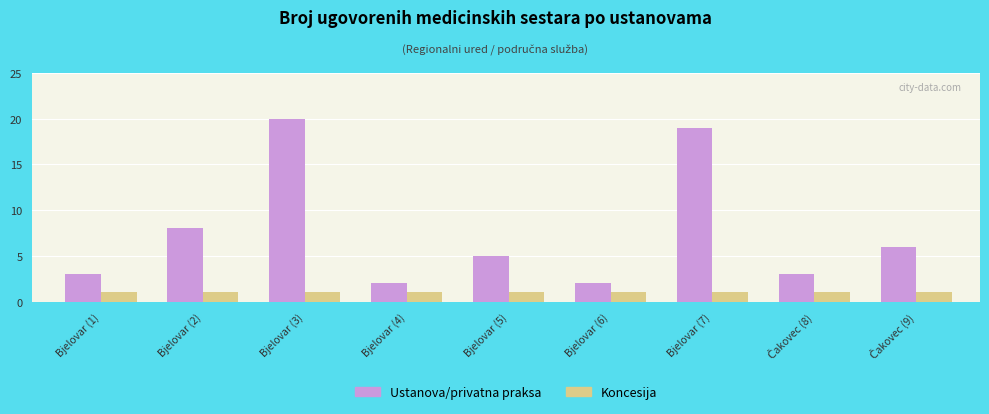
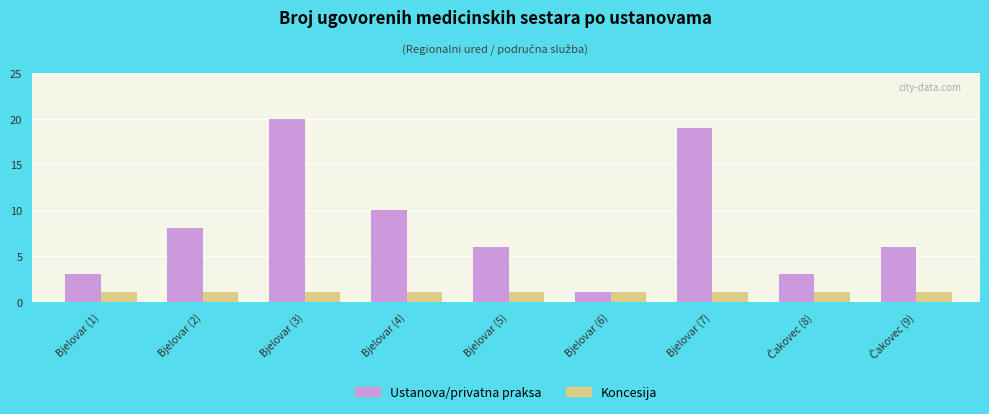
Ustanova/privatna praksa, Bjelovar (4): 2 -> 10
Ustanova/privatna praksa, Bjelovar (5): 5 -> 6
Ustanova/privatna praksa, Bjelovar (6): 2 -> 1
